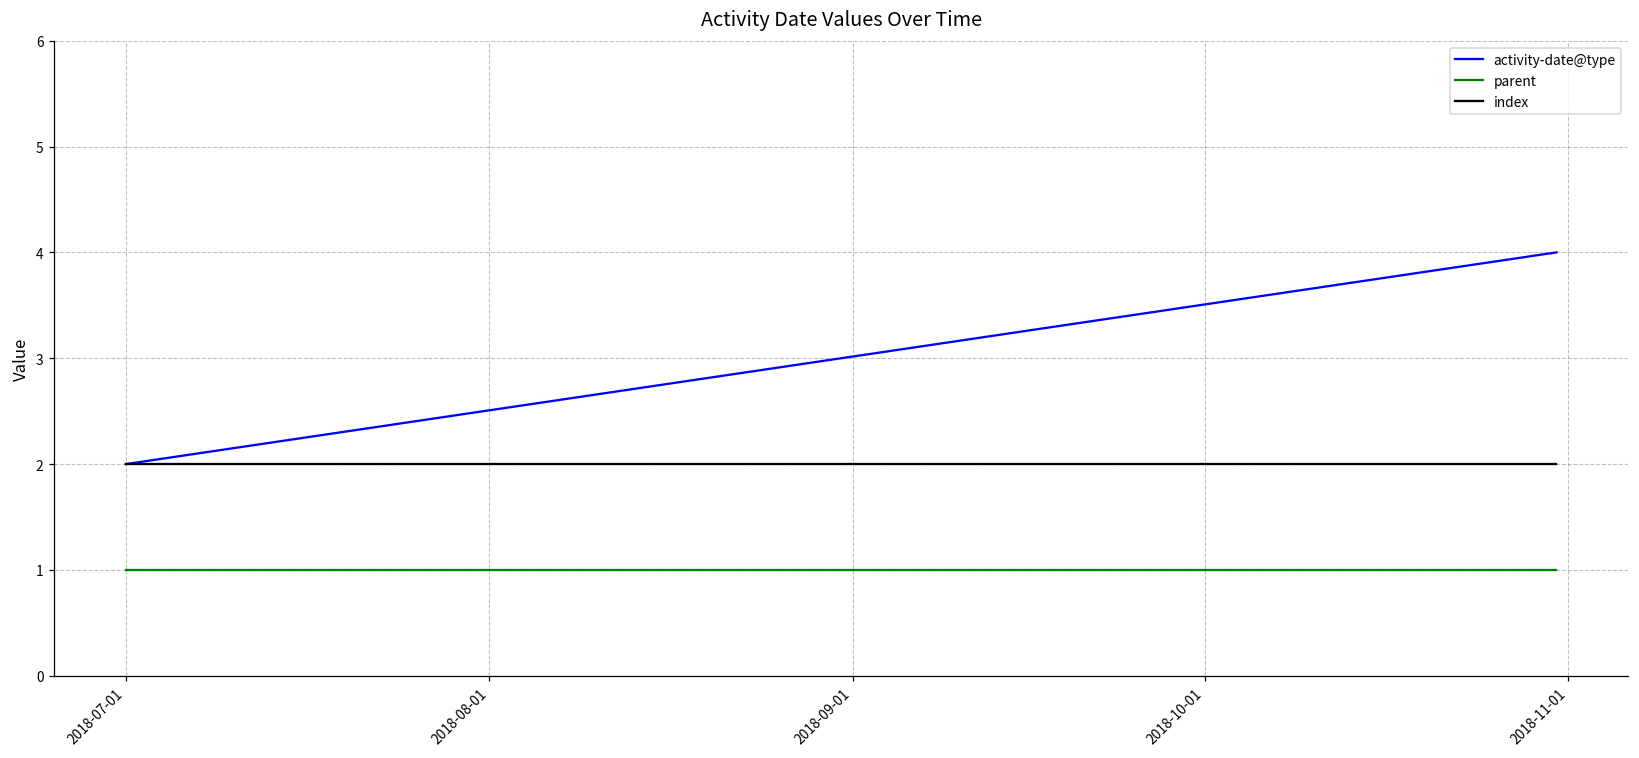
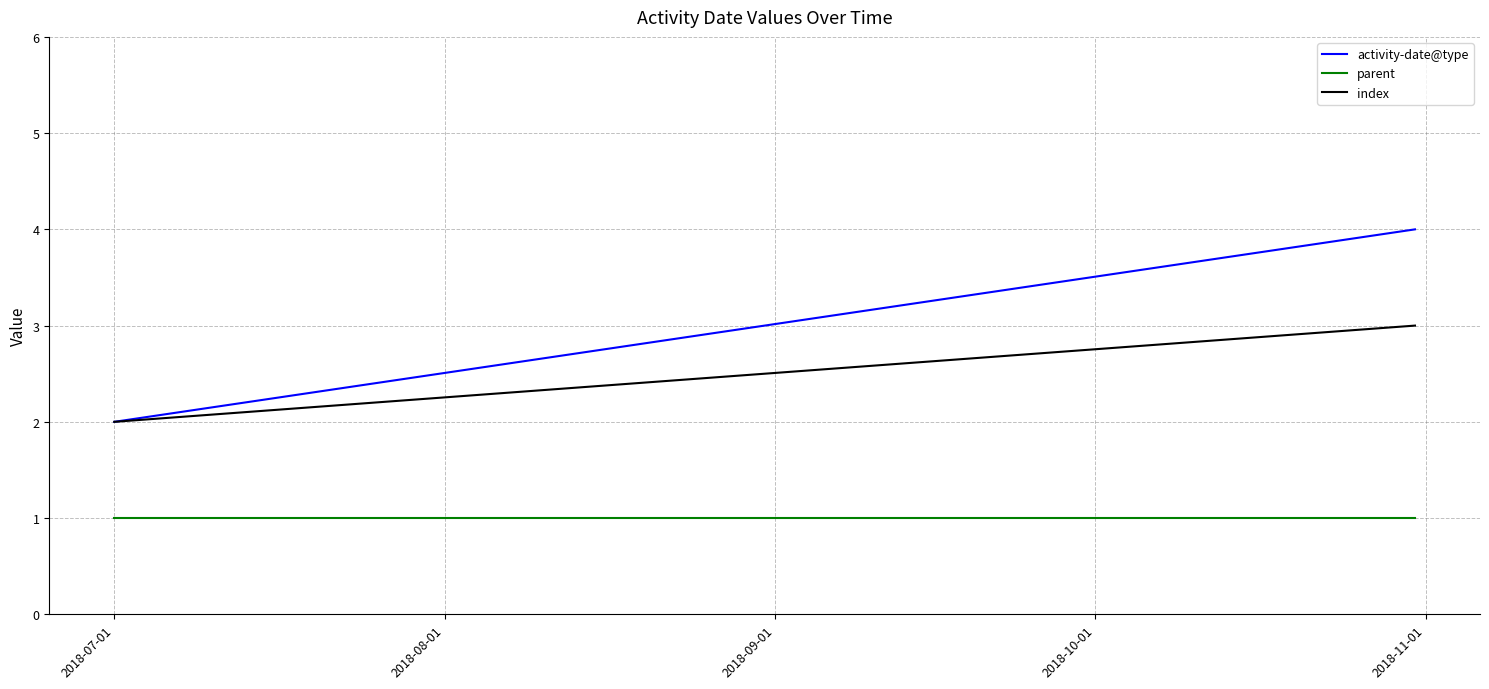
index, 2018-11-01: 2 -> 3
